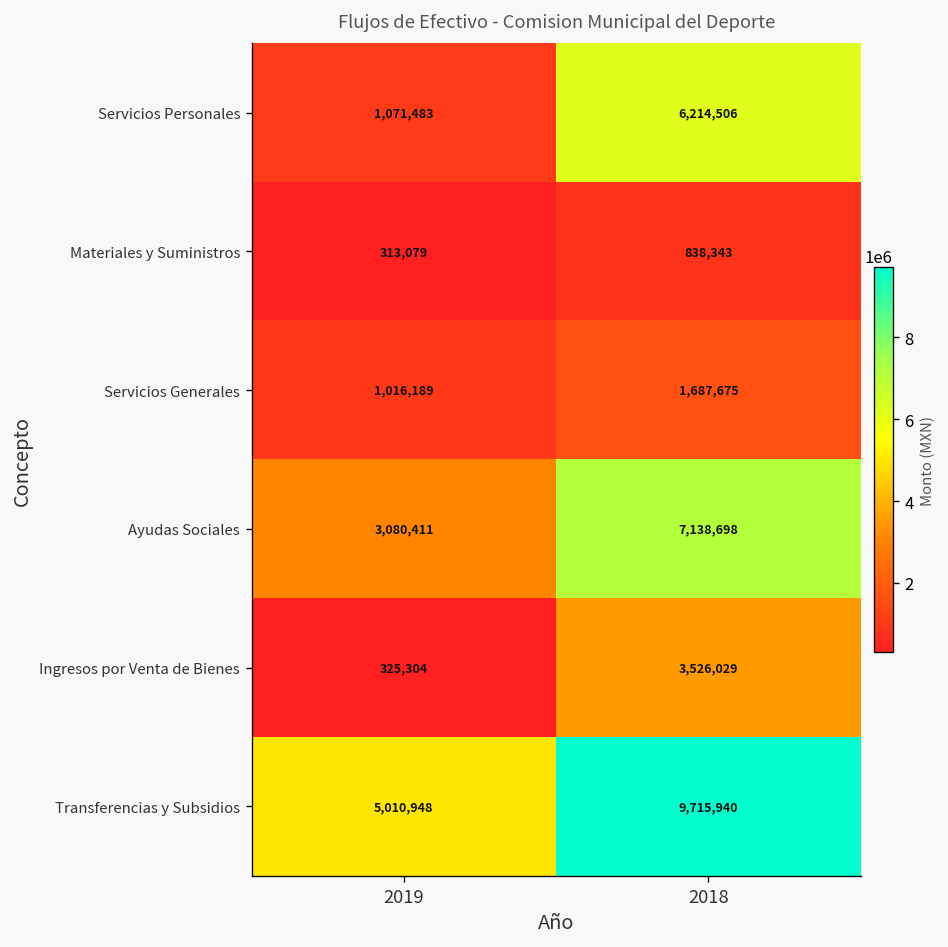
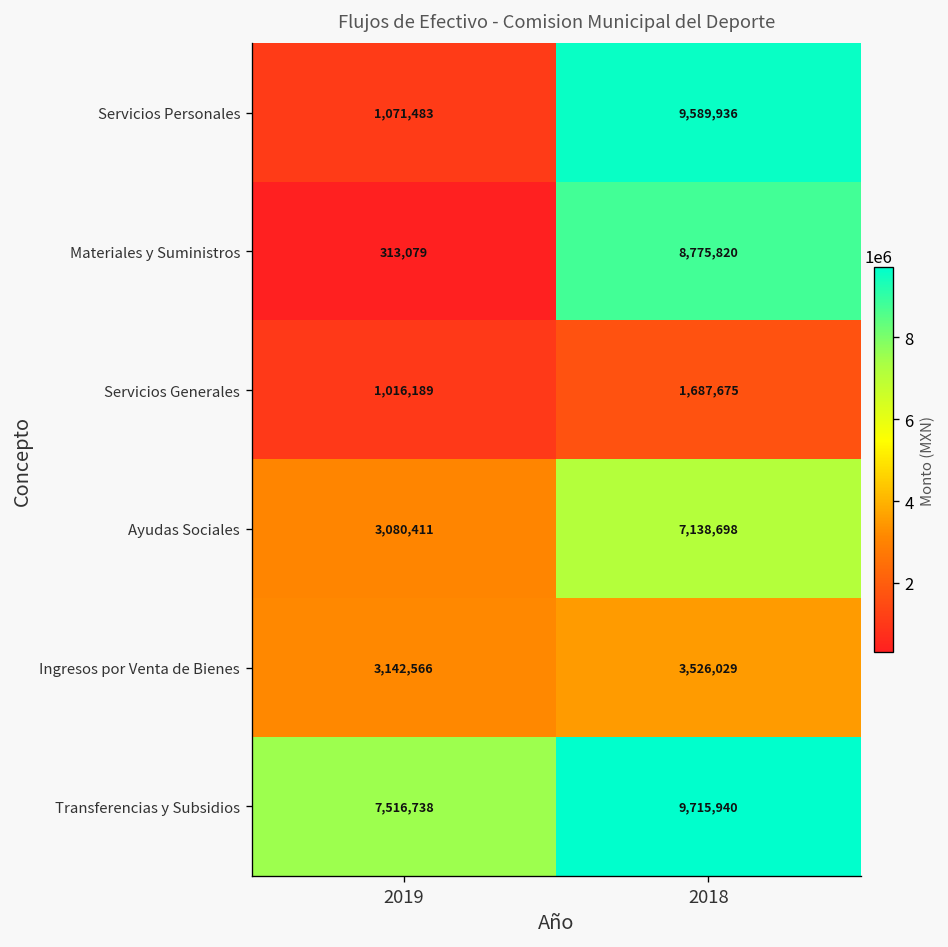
Servicios Personales, 2018: 6,214,506 -> 9,589,936
Materiales y Suministros, 2018: 838,343 -> 8,775,820
Ingresos por Venta de Bienes, 2019: 325,304 -> 3,142,566
Transferencias y Subsidios, 2019: 5,010,948 -> 7,516,738
